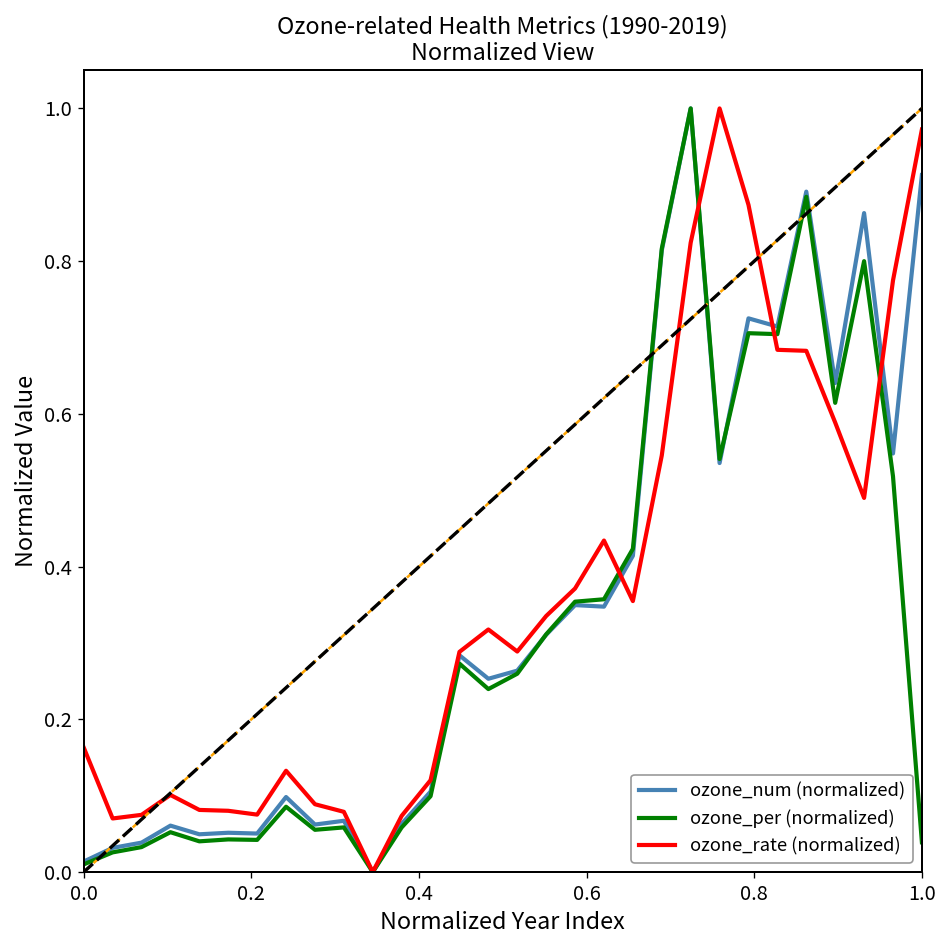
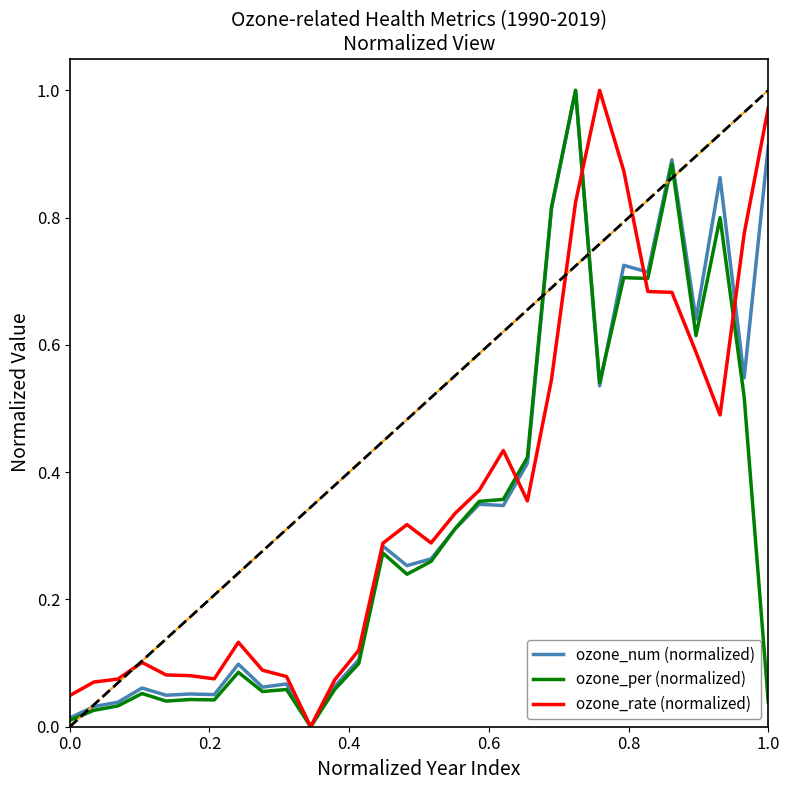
ozone_rate (normalized), 0.0: 0.16 -> 0.05
